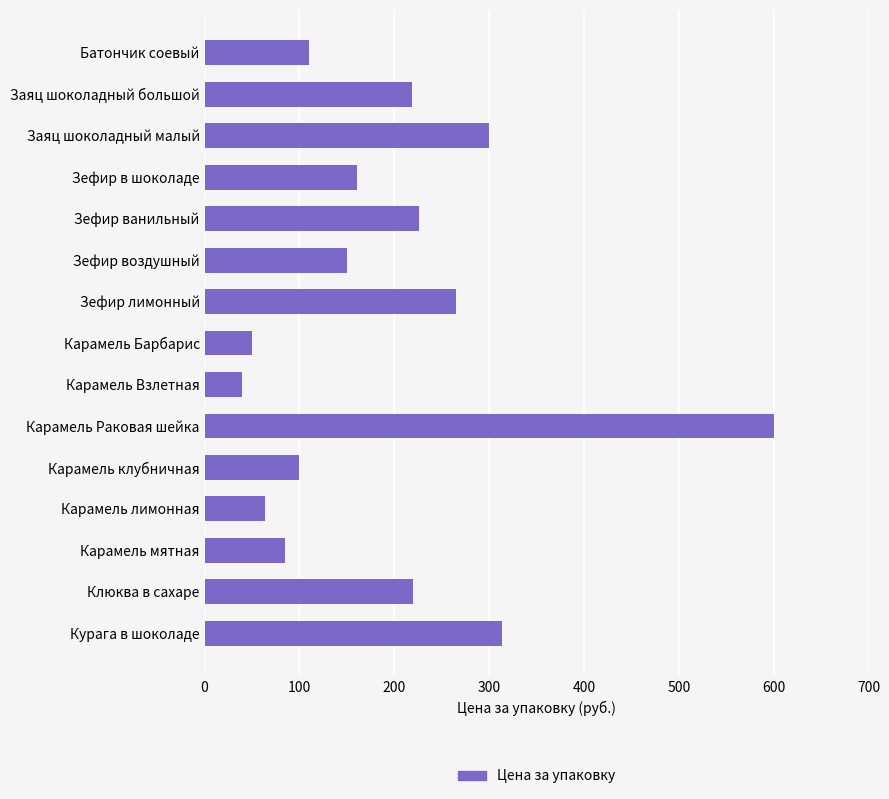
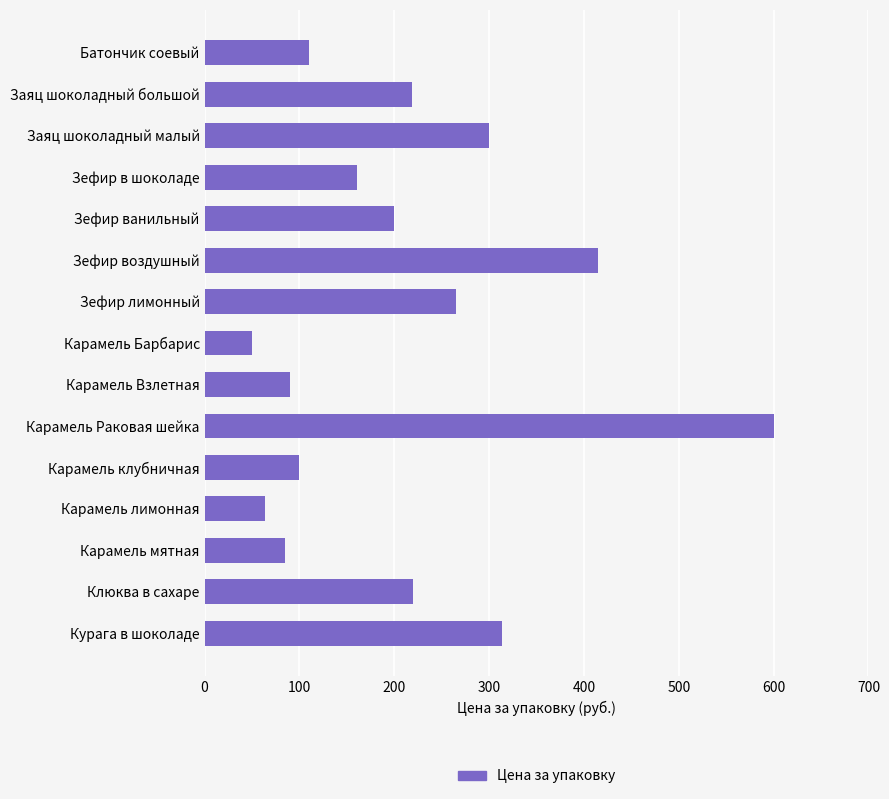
Зефир ванильный: 230 -> 200
Зефир воздушный: 150 -> 420
Карамель Взлетная: 40 -> 90
